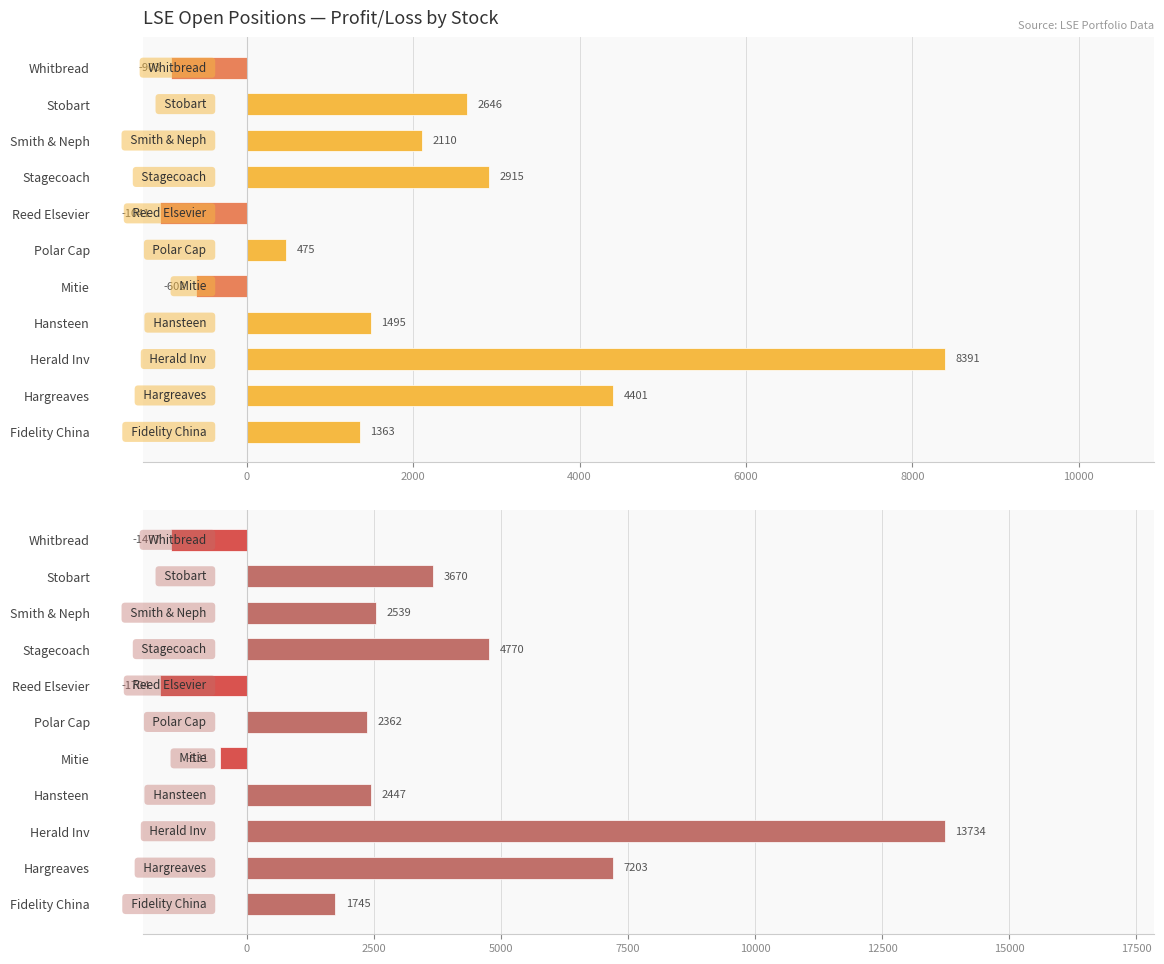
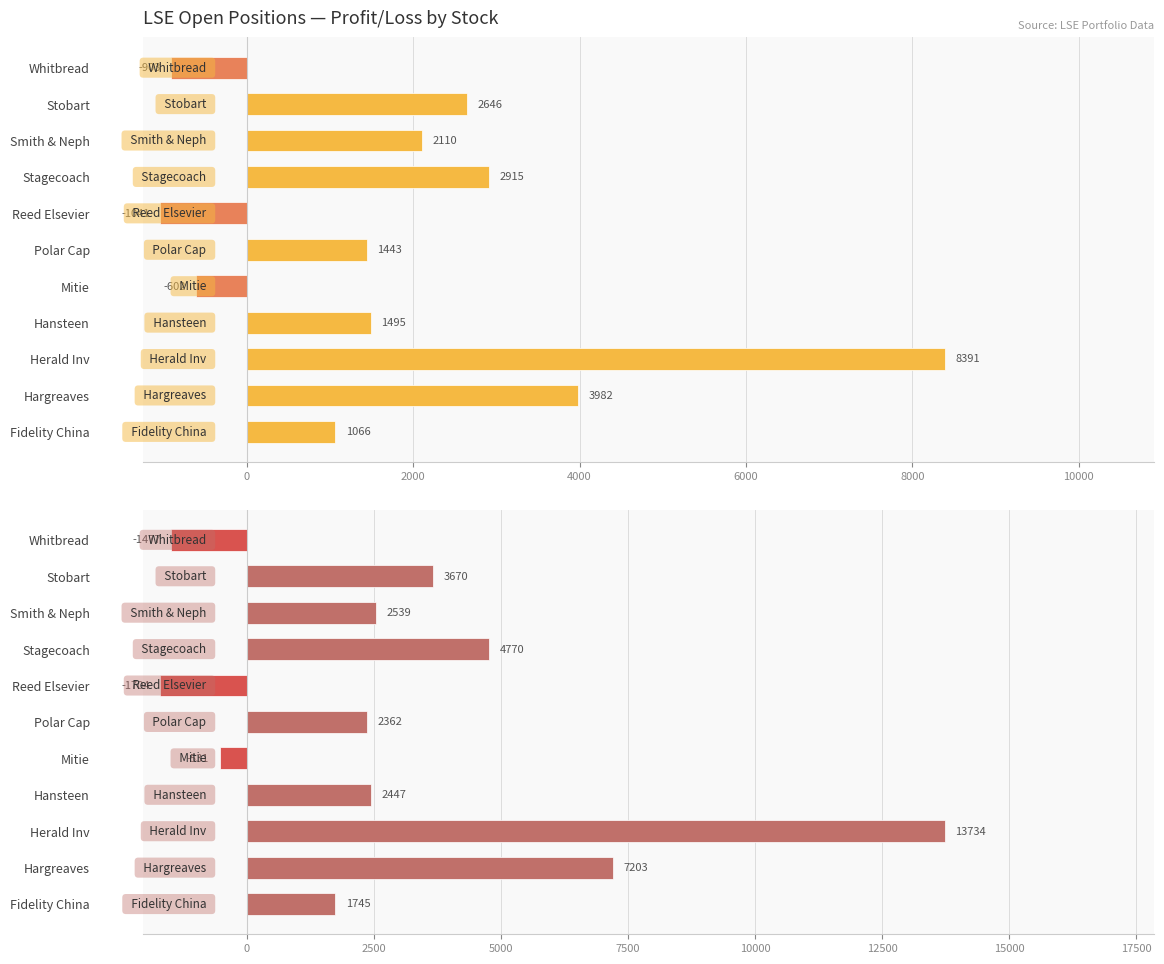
LSE Open Positions — Profit/Loss by Stock, Polar Cap: 475 -> 1443
LSE Open Positions — Profit/Loss by Stock, Hargreaves: 4401 -> 3982
LSE Open Positions — Profit/Loss by Stock, Fidelity China: 1363 -> 1066
